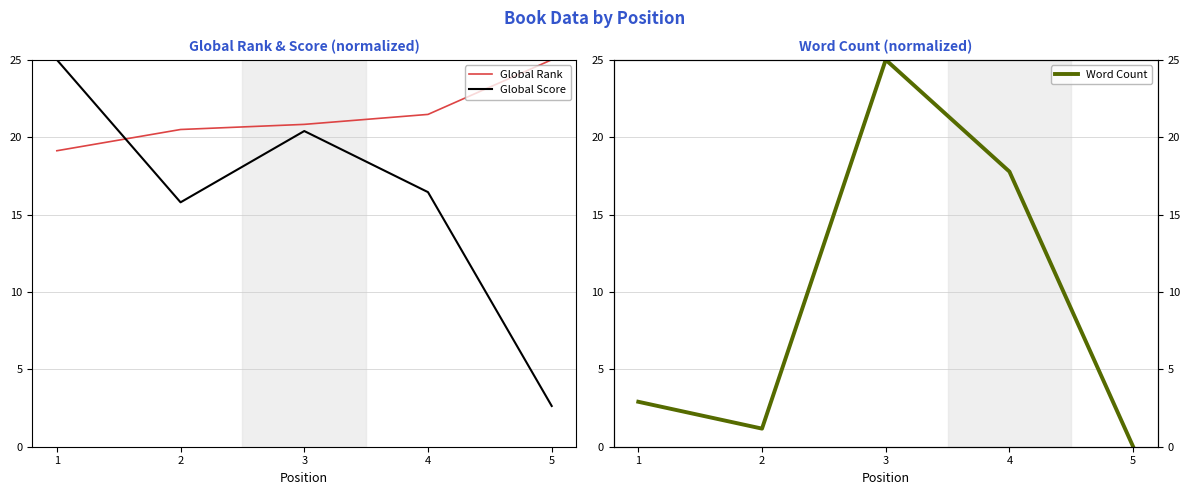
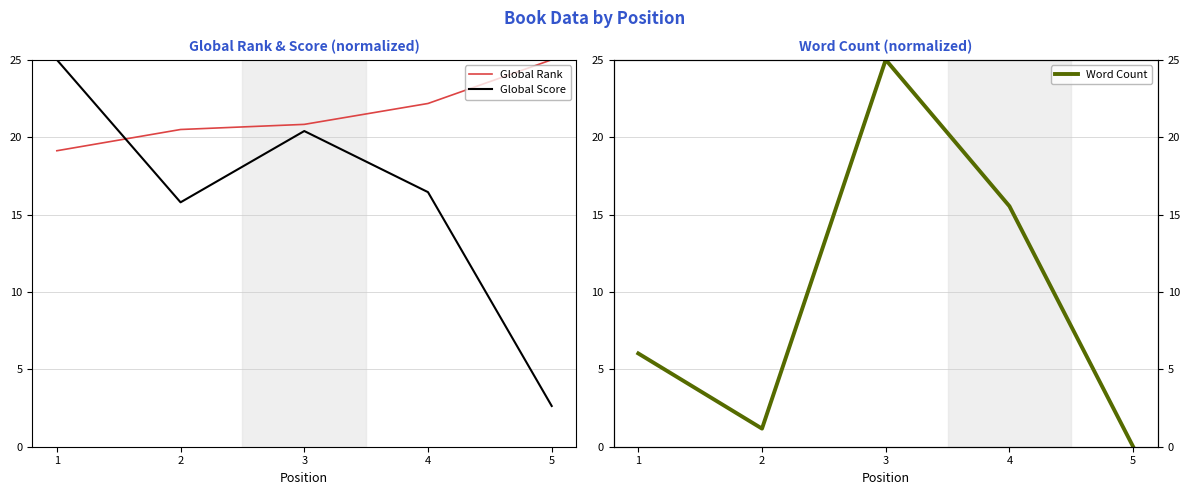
Global Rank & Score (normalized), Global Rank, 4: 21.5 -> 22.2
Word Count (normalized), 1: 2.9 -> 6.0
Word Count (normalized), 4: 17.8 -> 15.5
